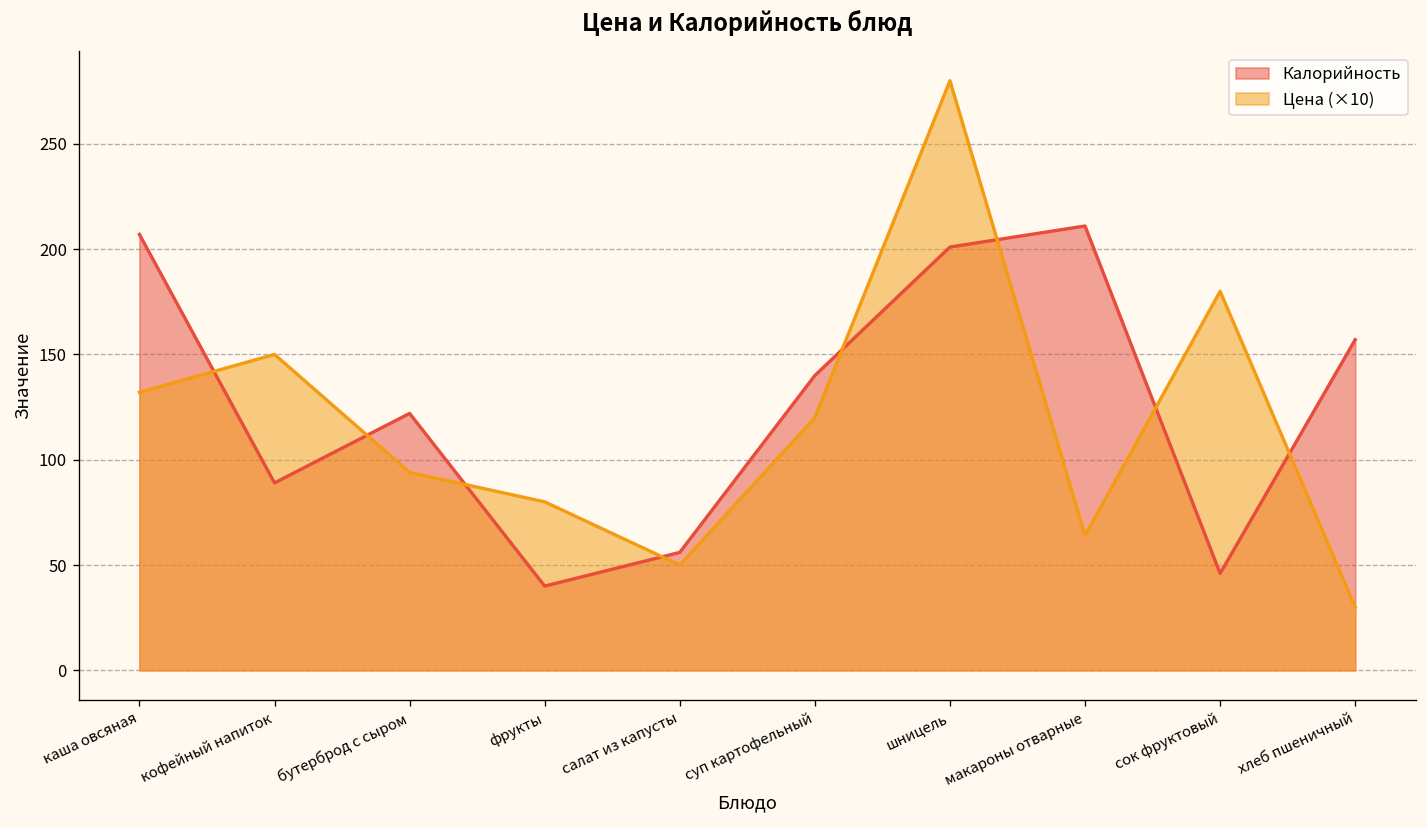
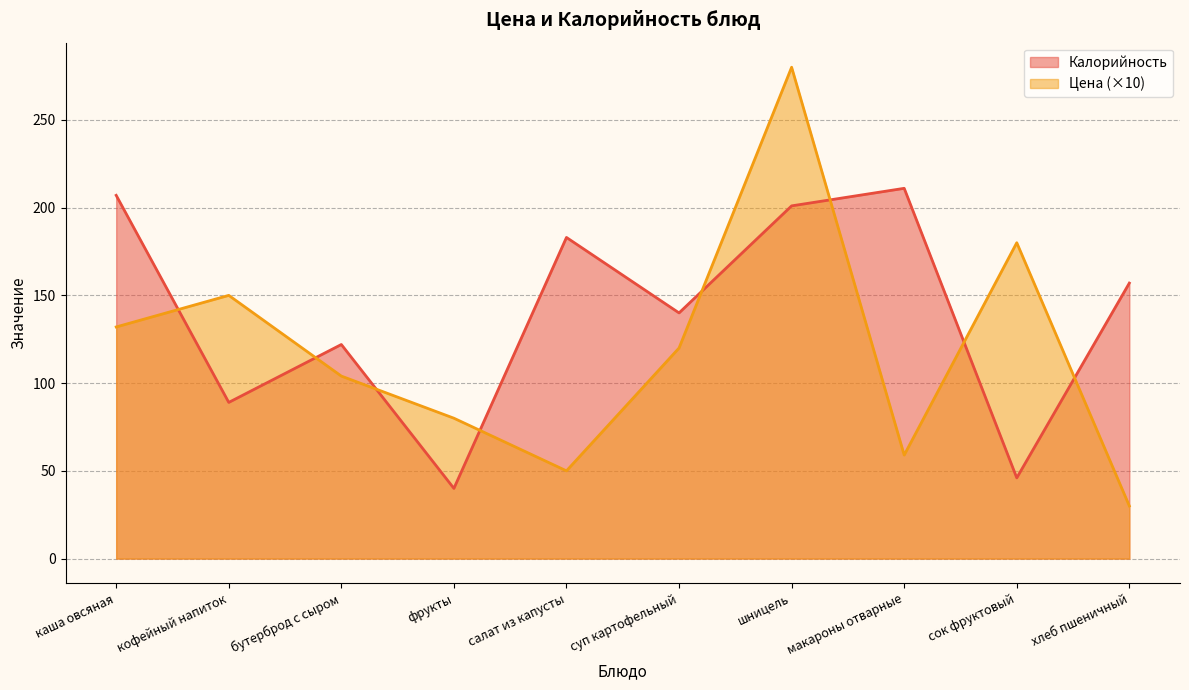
Цена (×10), бутерброд с сыром: 94 -> 104
Калорийность, салат из капусты: 56 -> 183
Цена (×10), макароны отварные: 64 -> 59
